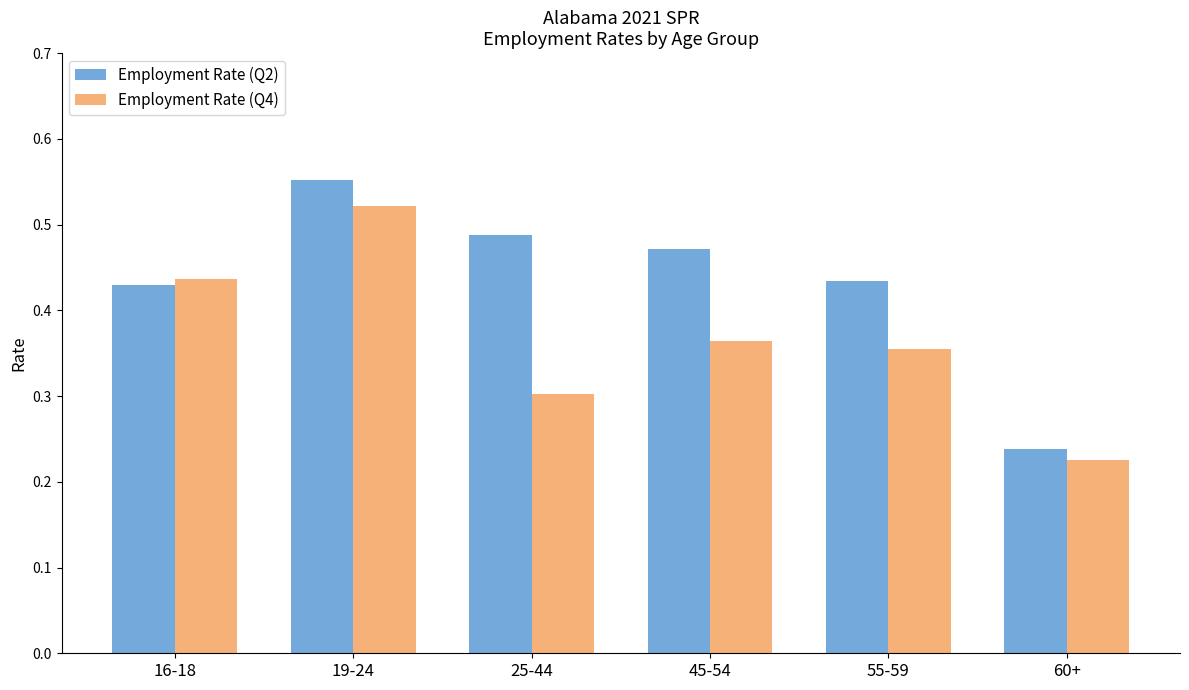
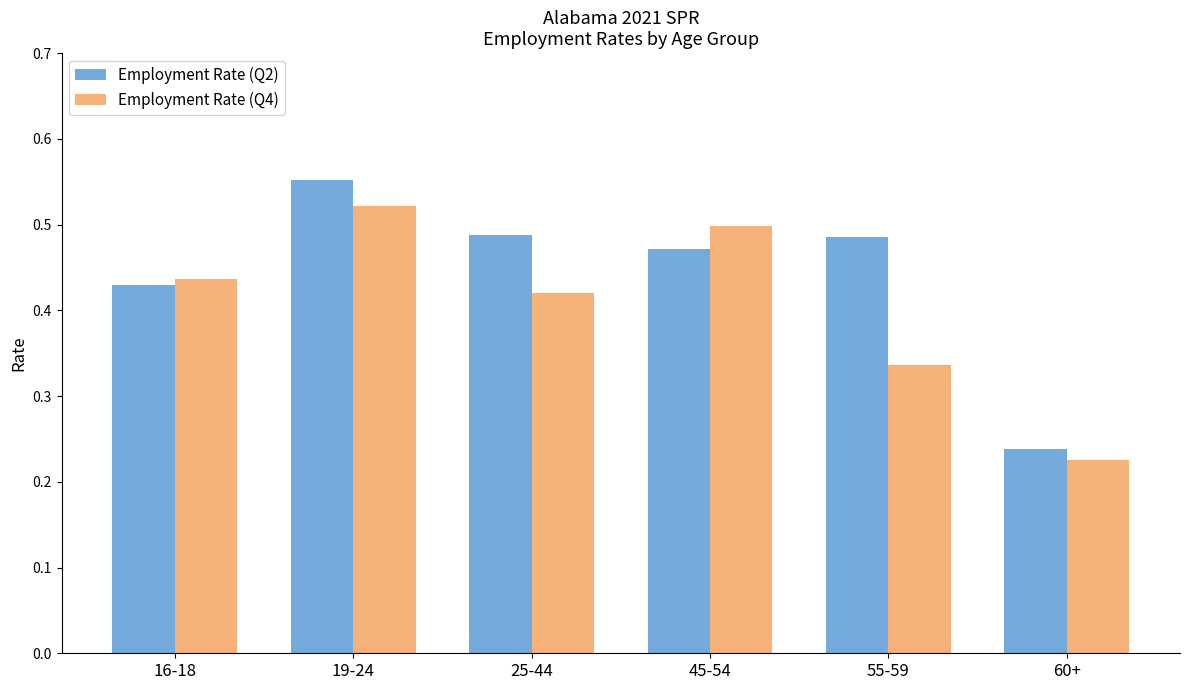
Employment Rate (Q4), 25-44: 0.30 -> 0.42
Employment Rate (Q4), 45-54: 0.36 -> 0.50
Employment Rate (Q2), 55-59: 0.43 -> 0.49
Employment Rate (Q4), 55-59: 0.36 -> 0.34
